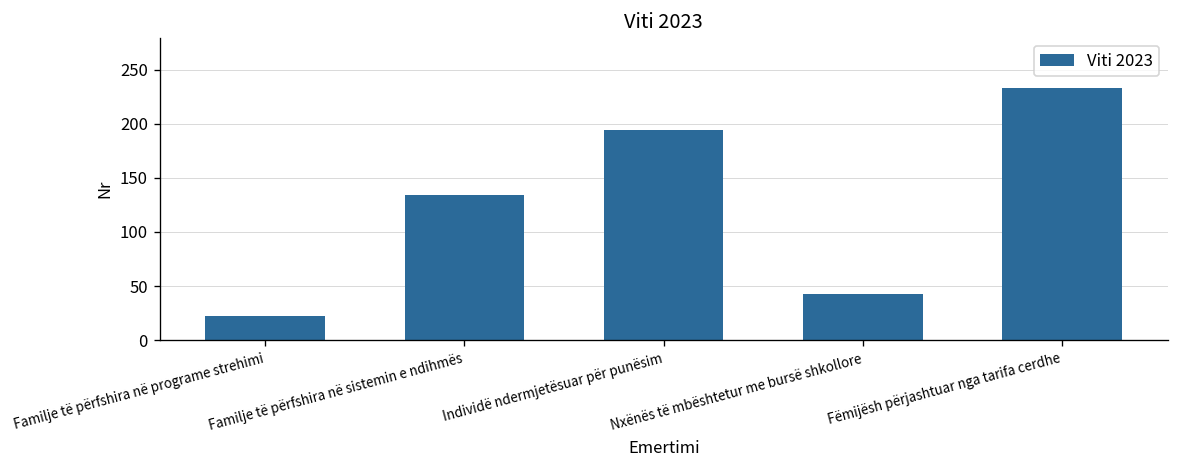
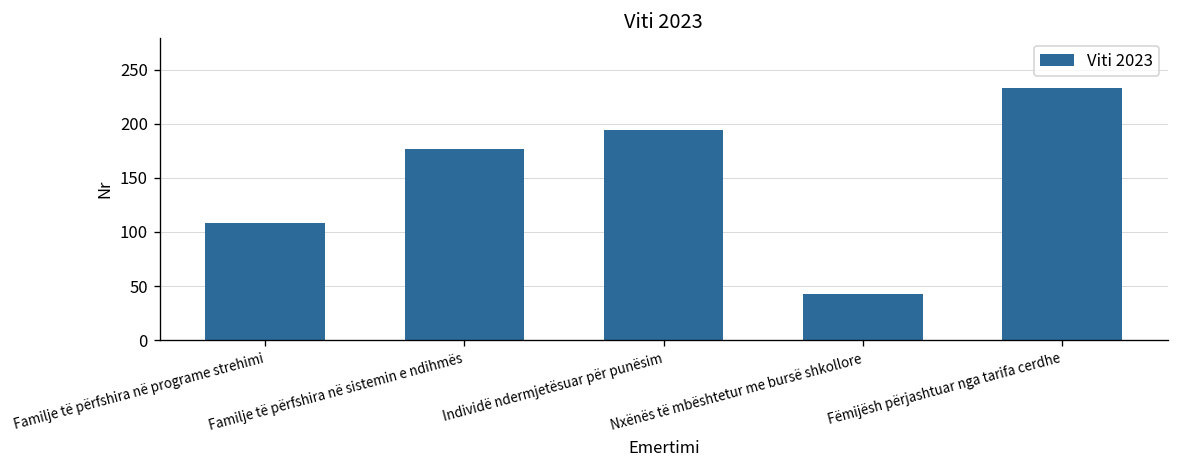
Familje të përfshira në programe strehimi: 20 -> 110
Familje të përfshira në sistemin e ndihmës: 130 -> 180
